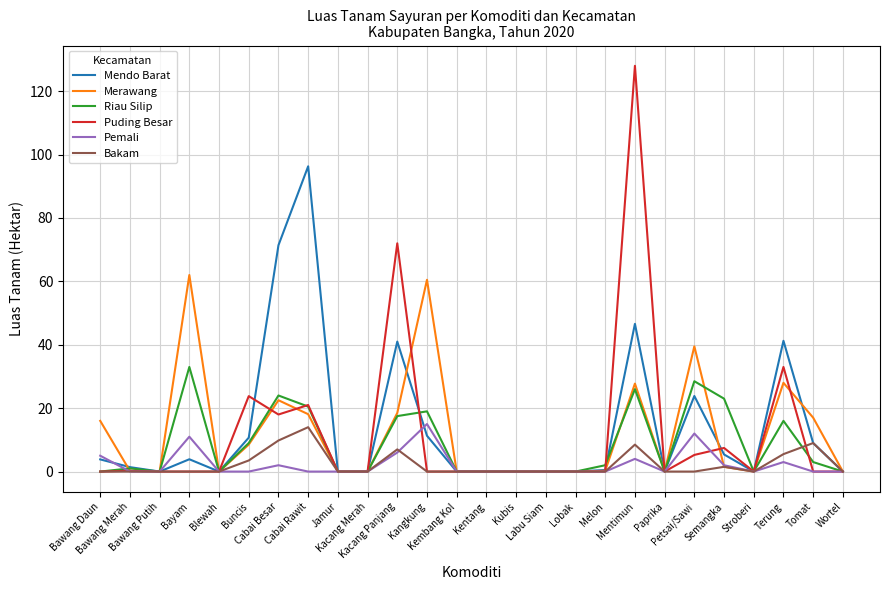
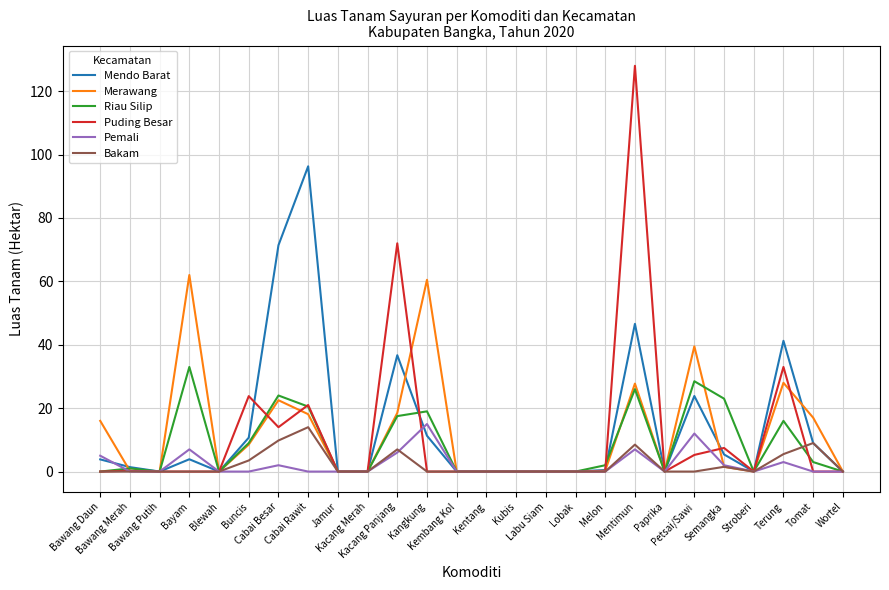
Pemali, Bayam: 11 -> 7
Puding Besar, Cabai Besar: 18 -> 14
Mendo Barat, Kacang Panjang: 41 -> 37
Pemali, Mentimun: 4 -> 7
